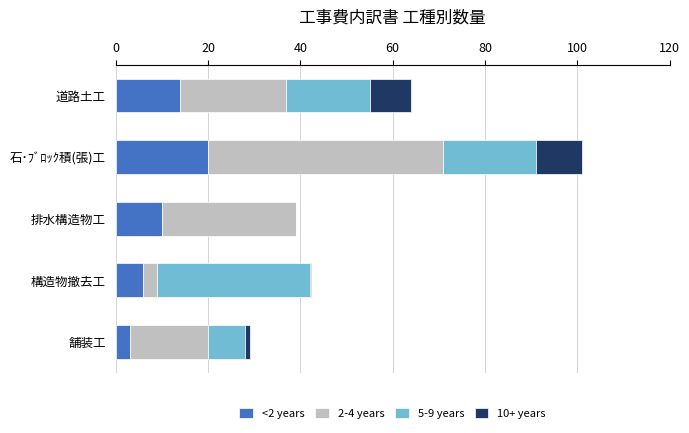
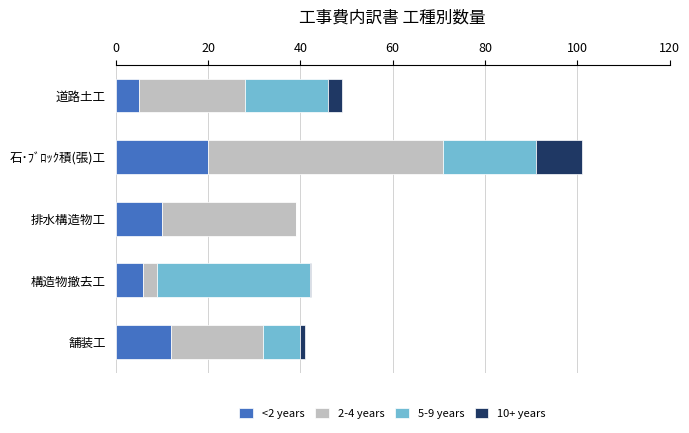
<2 years, 道路土工: 14 -> 5
10+ years, 道路土工: 9 -> 3
<2 years, 舗装工: 3 -> 12
2-4 years, 舗装工: 17 -> 20
